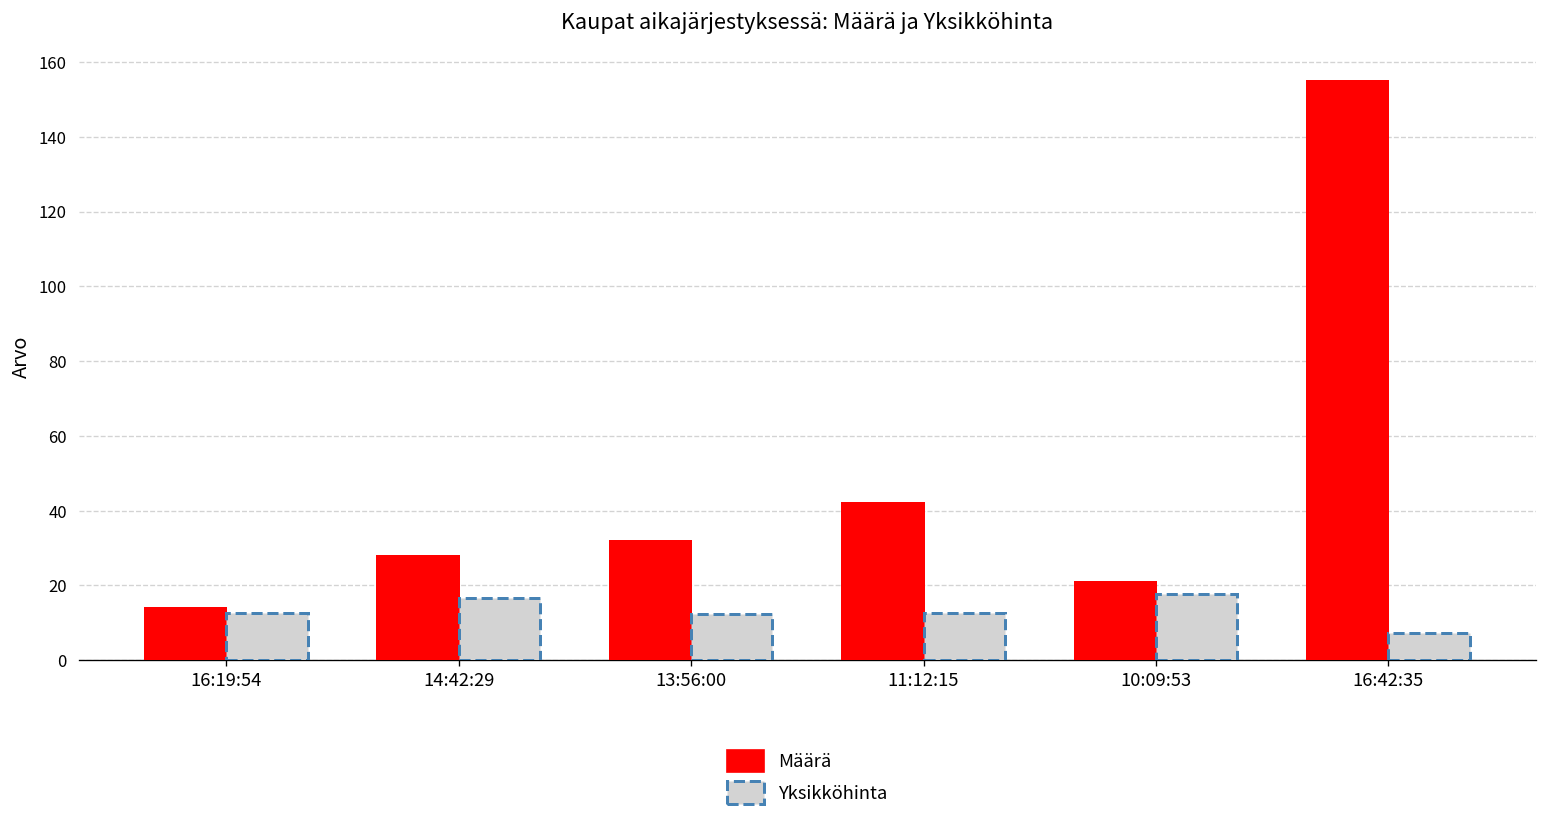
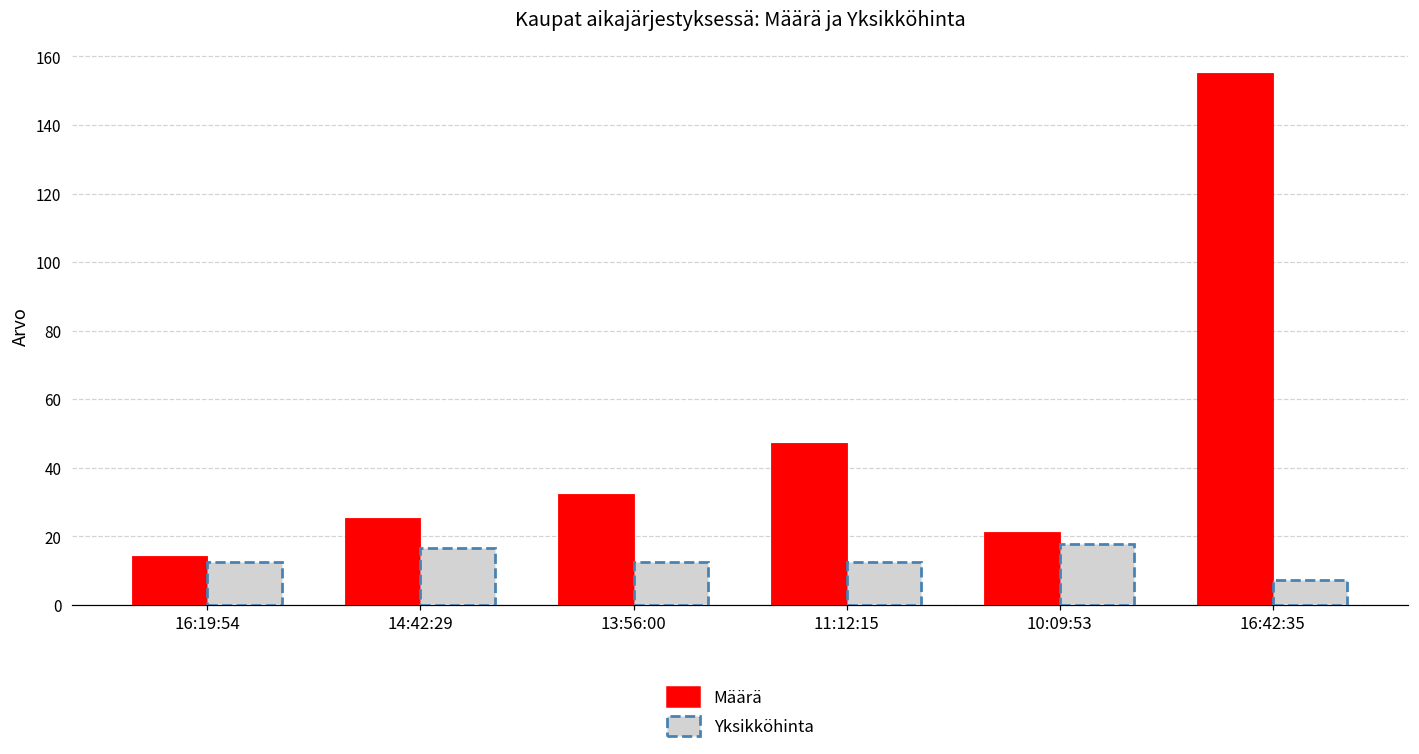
Määrä, 14:42:29: 28 -> 25
Määrä, 11:12:15: 42 -> 47
